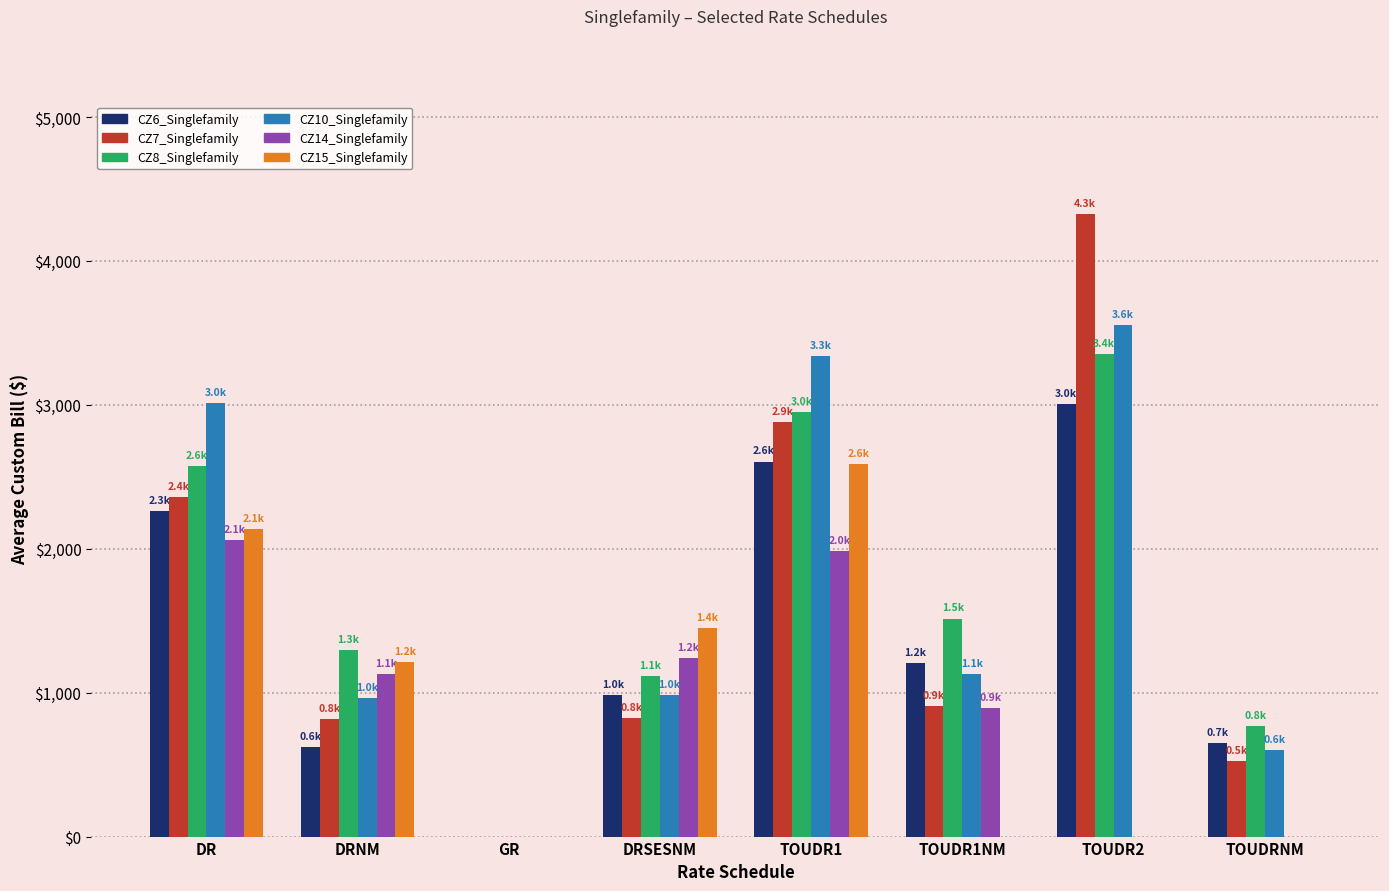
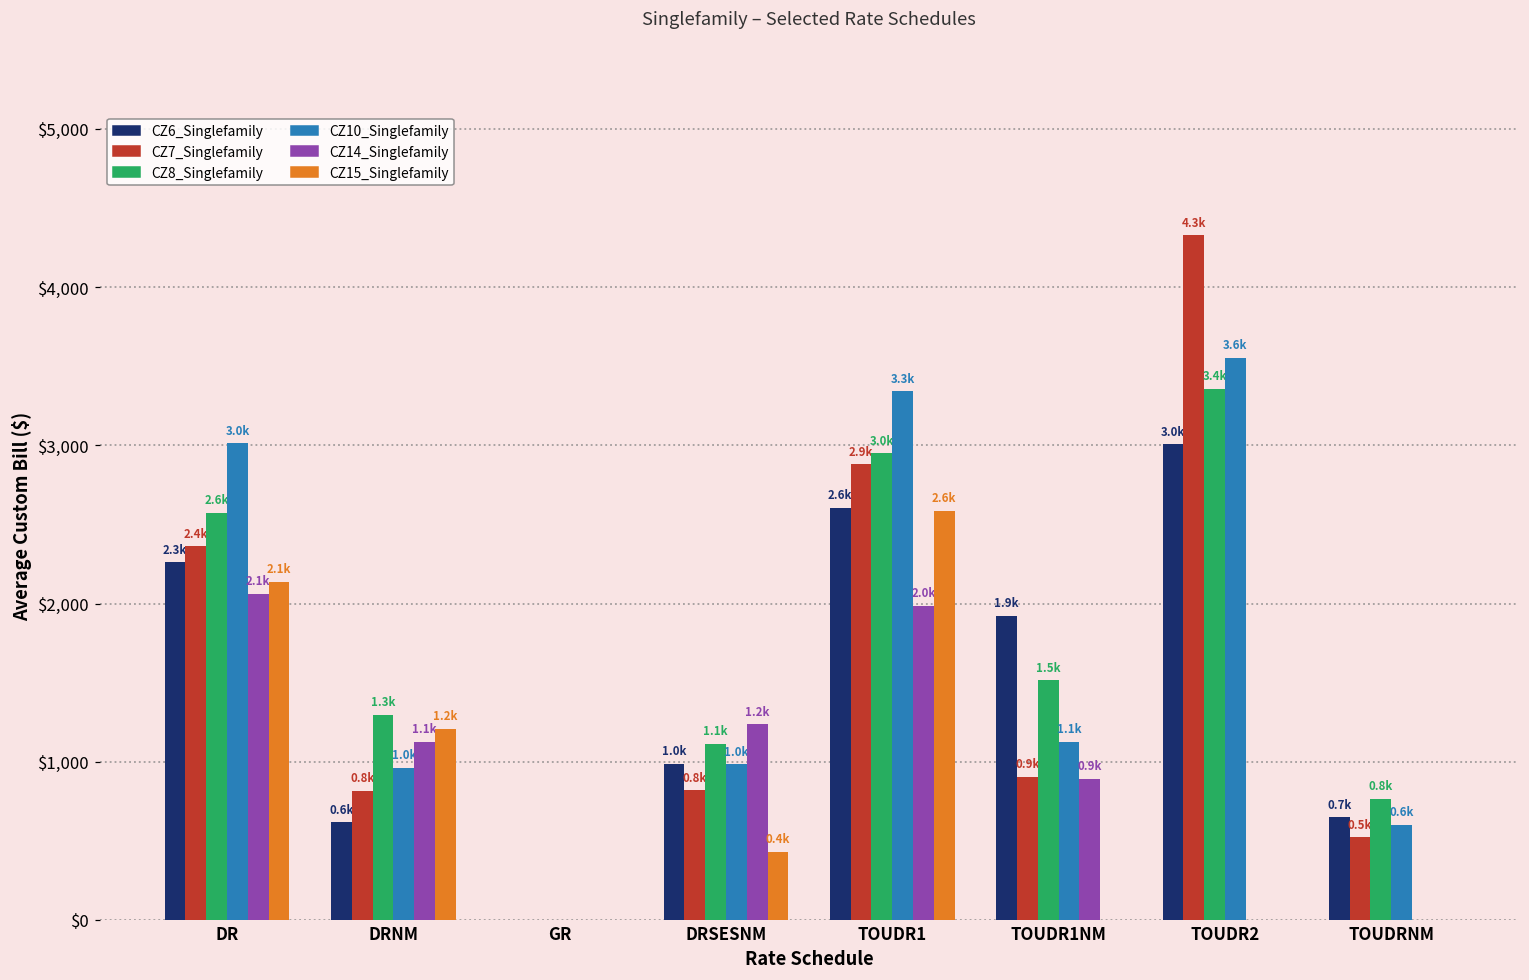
CZ15_Singlefamily, DRSESNM: 1.4k -> 0.4k
CZ6_Singlefamily, TOUDR1NM: 1.2k -> 1.9k
